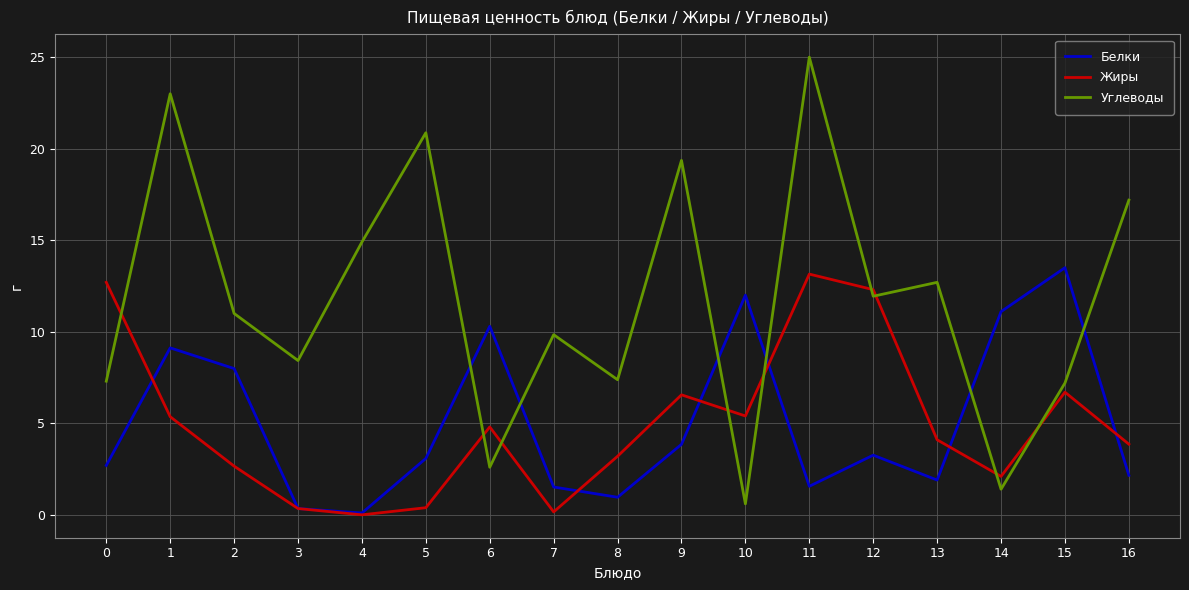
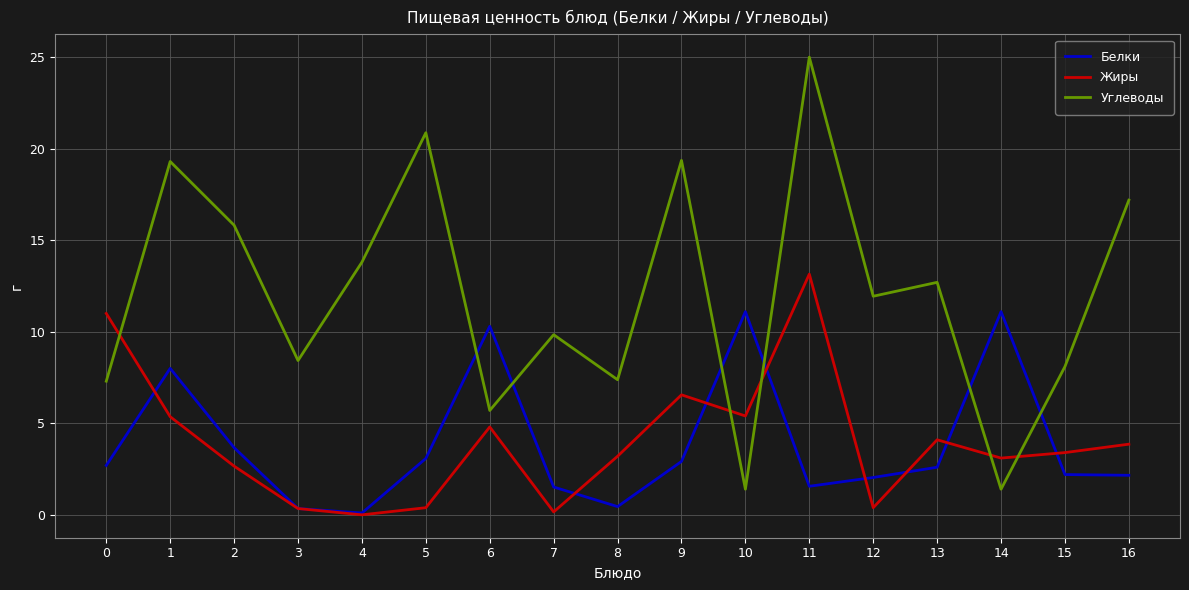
Жиры, 0: 12.7 -> 11.0
Белки, 1: 9.1 -> 8.0
Углеводы, 1: 23.0 -> 19.3
Белки, 2: 8.0 -> 3.7
Углеводы, 2: 11.0 -> 15.8
Углеводы, 4: 14.9 -> 13.8
Углеводы, 6: 2.6 -> 5.7
Белки, 8: 1.0 -> 0.5
Белки, 9: 3.9 -> 2.9
Белки, 10: 12.0 -> 11.1
Углеводы, 10: 0.6 -> 1.4
Белки, 12: 3.3 -> 2.0
Жиры, 12: 12.3 -> 0.4
Белки, 13: 1.9 -> 2.6
Жиры, 14: 2.1 -> 3.1
Белки, 15: 13.5 -> 2.2
Жиры, 15: 6.7 -> 3.4
Углеводы, 15: 7.2 -> 8.1
